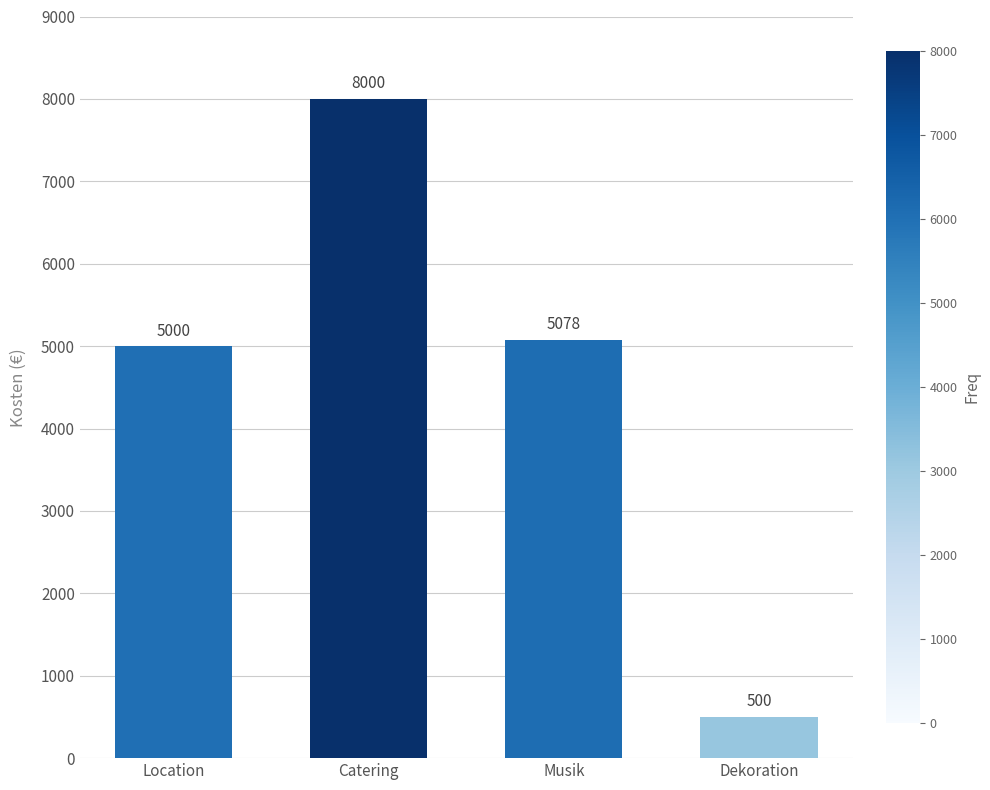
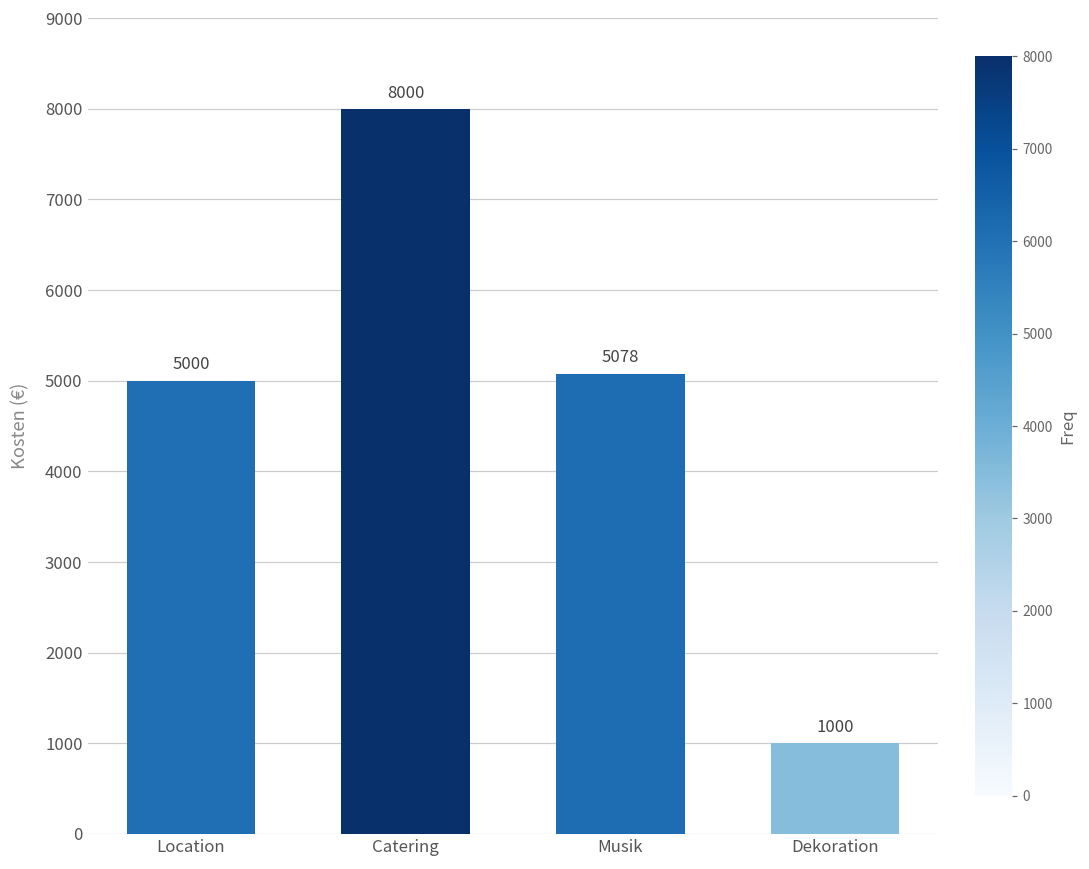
Dekoration: 500 -> 1000
